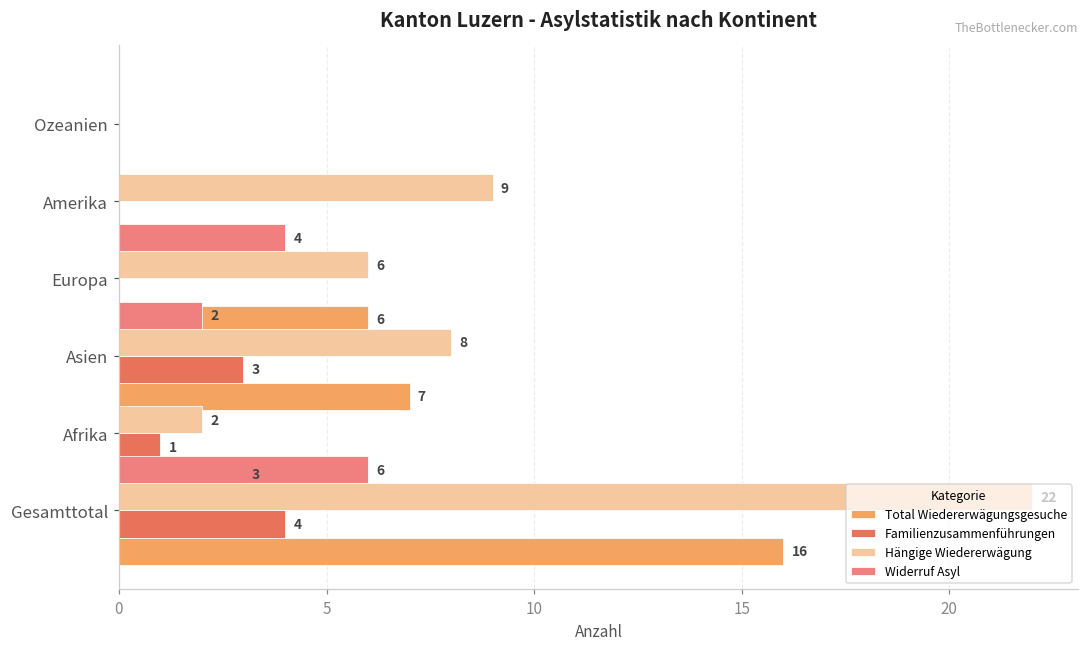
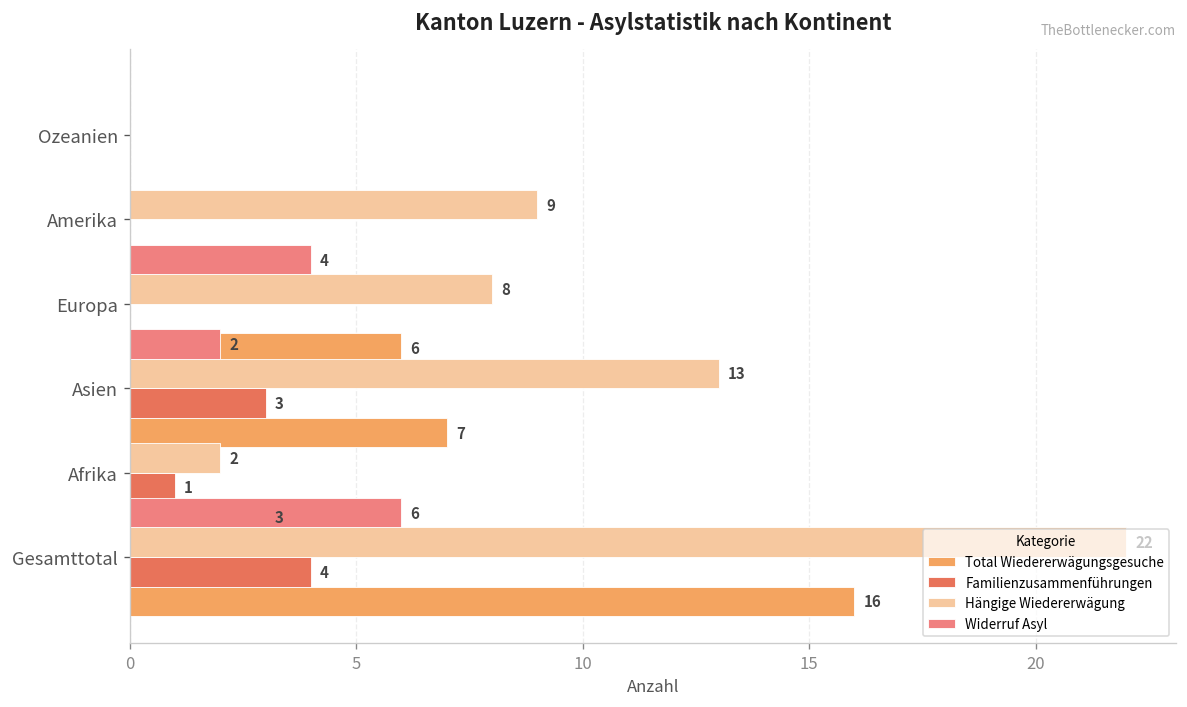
Hängige Wiedererwägung, Europa: 6 -> 8
Hängige Wiedererwägung, Asien: 8 -> 13
